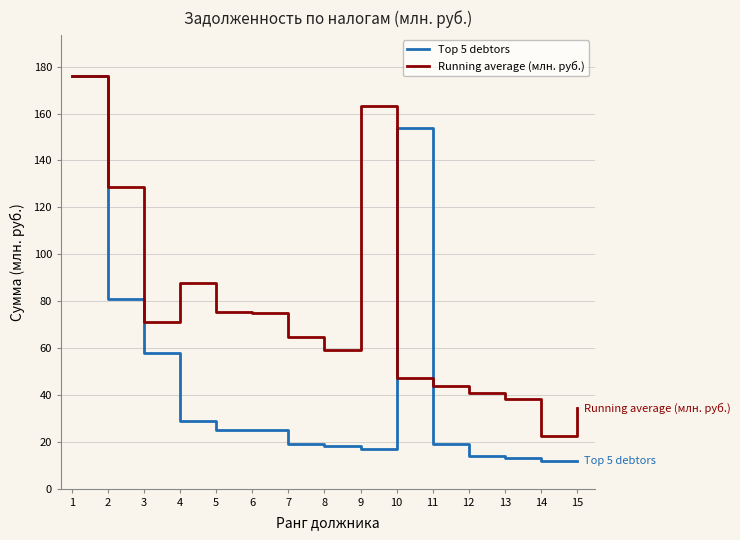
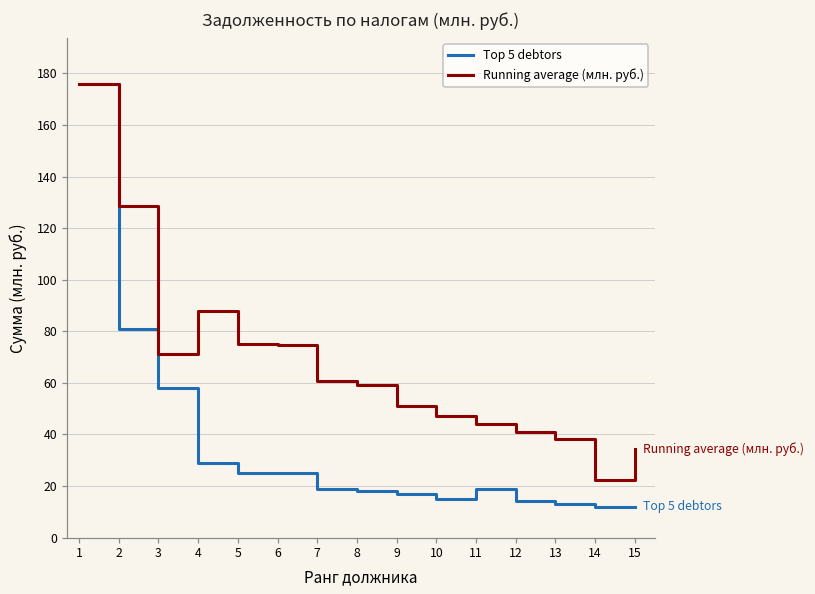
Running average (млн. руб.), 7: 65 -> 61
Running average (млн. руб.), 9: 163 -> 51
Top 5 debtors, 10: 154 -> 15
